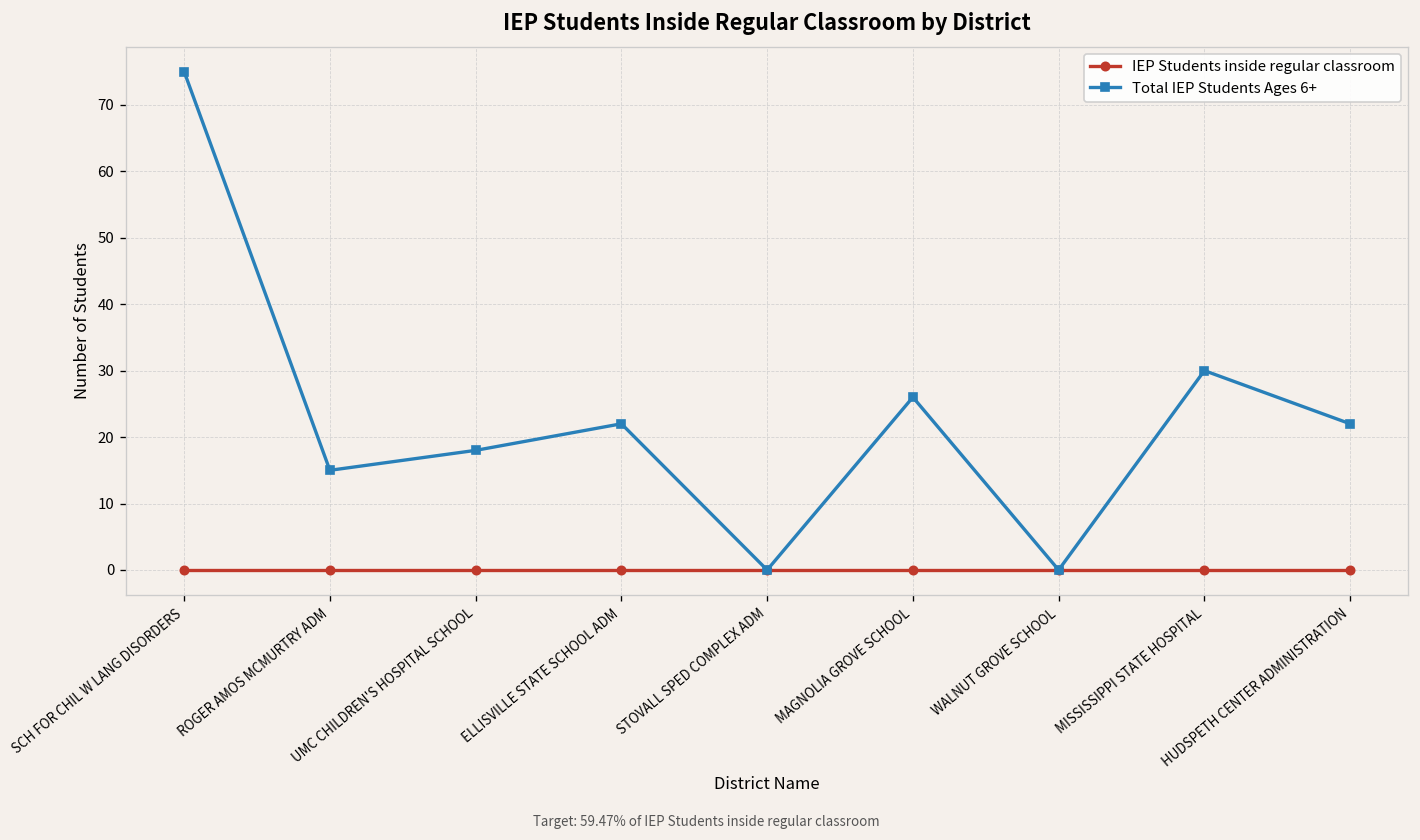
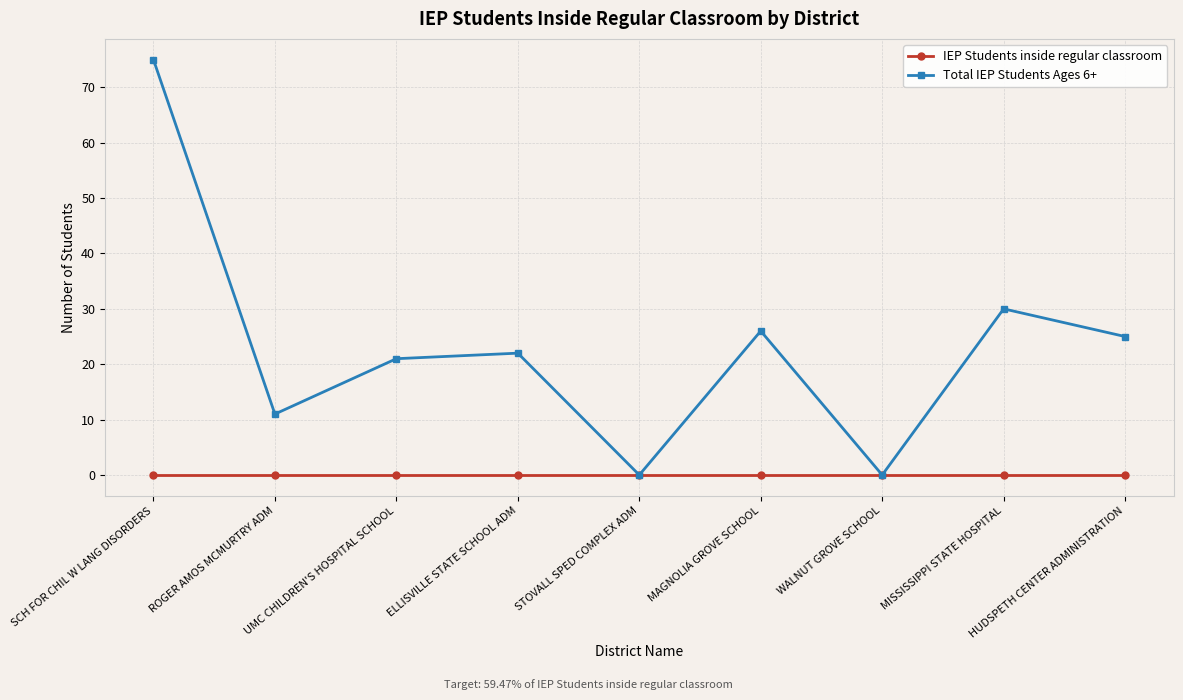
Total IEP Students Ages 6+, ROGER AMOS MCMURTRY ADM: 15 -> 11
Total IEP Students Ages 6+, UMC CHILDREN'S HOSPITAL SCHOOL: 18 -> 21
Total IEP Students Ages 6+, HUDSPETH CENTER ADMINISTRATION: 22 -> 25
